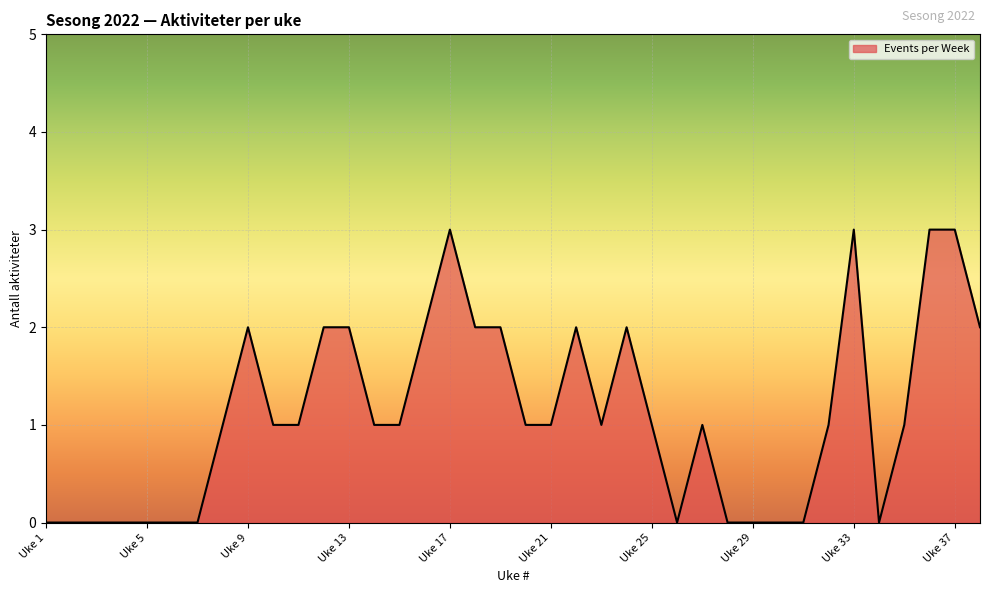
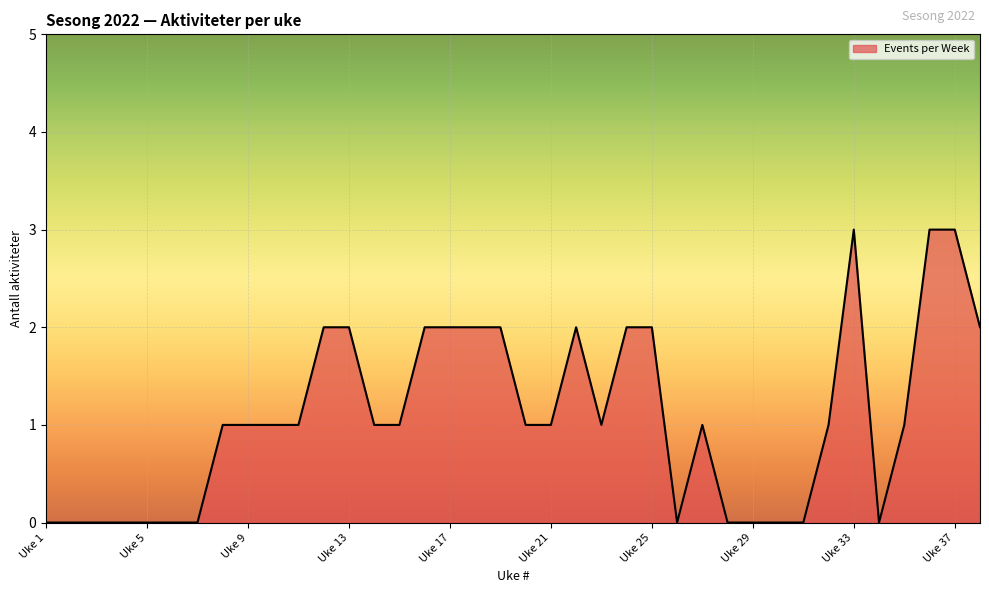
Uke 9: 2 -> 1
Uke 17: 3 -> 2
Uke 25: 1 -> 2
